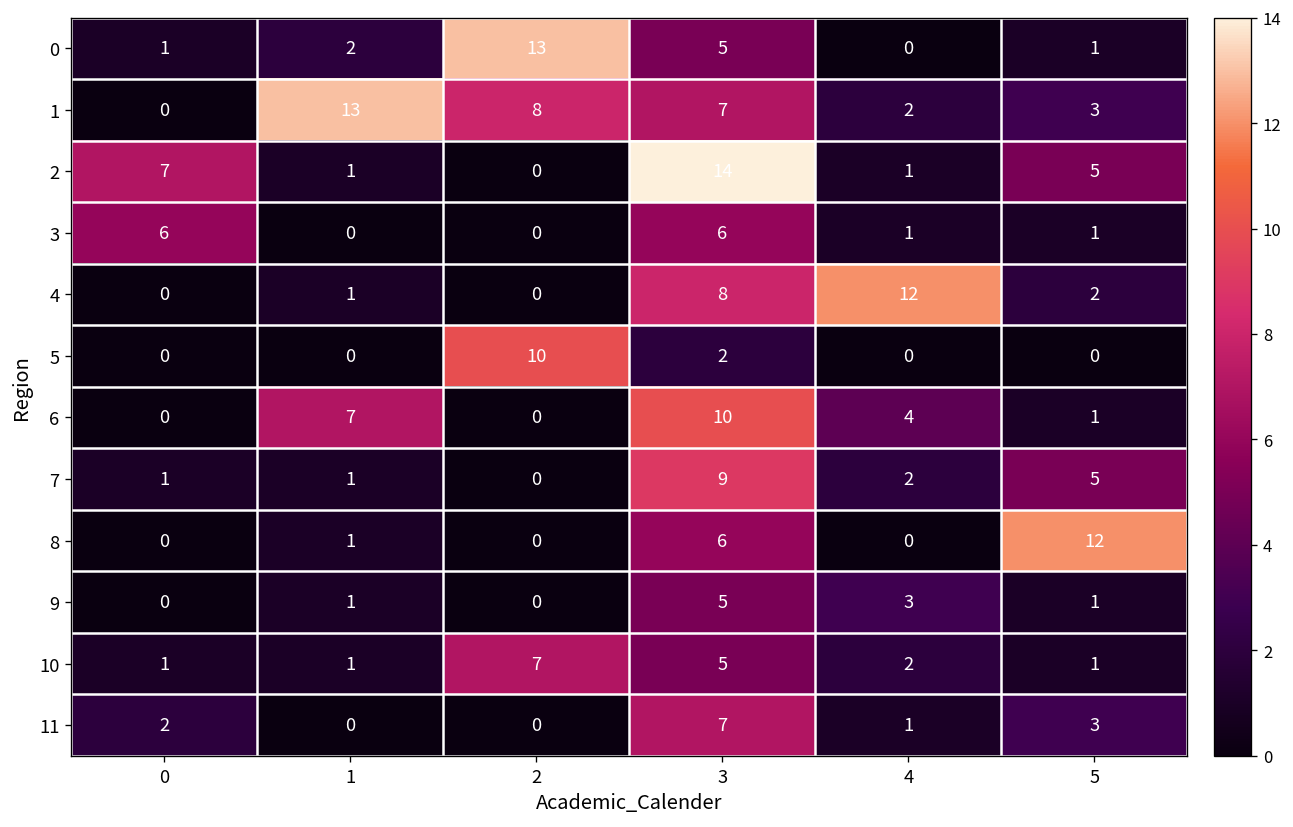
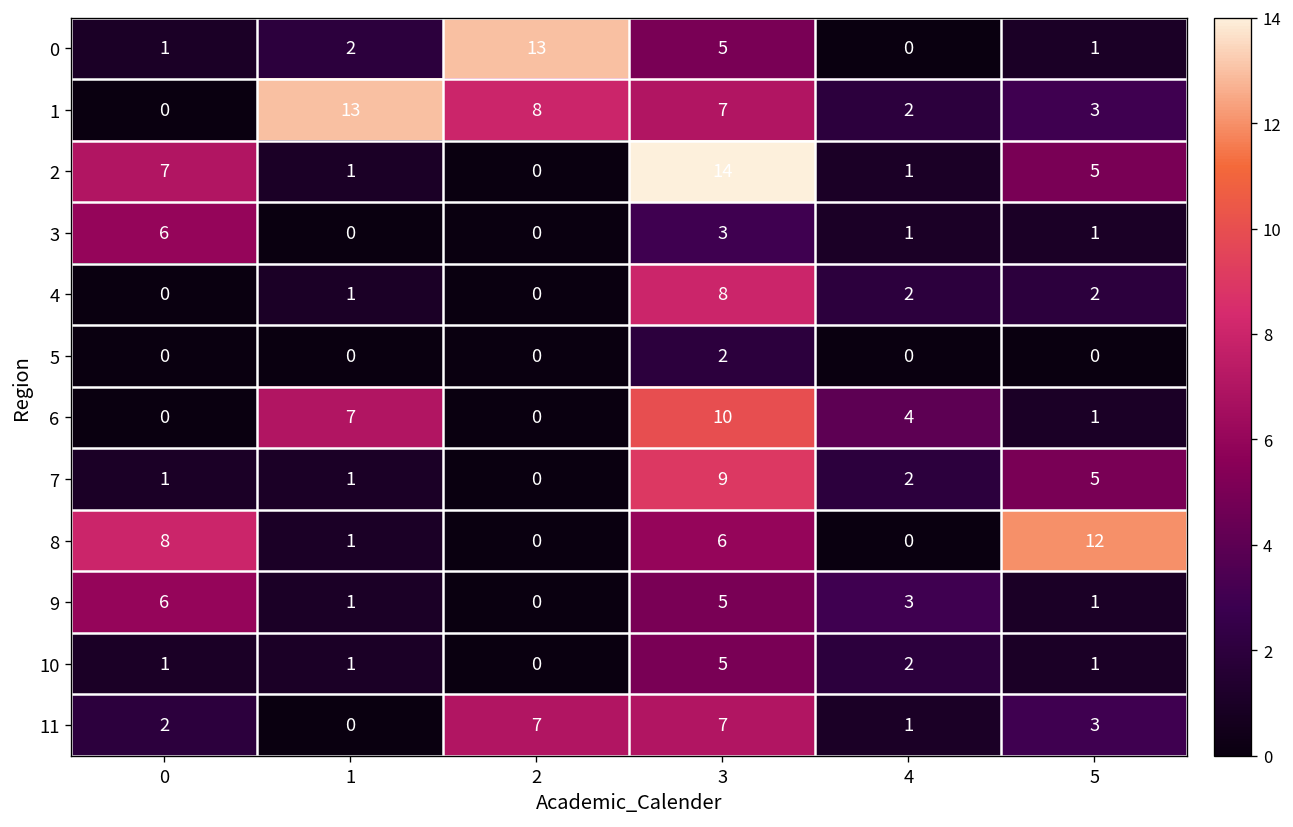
3, 3: 6 -> 3
4, 4: 12 -> 2
5, 2: 10 -> 0
8, 0: 0 -> 8
9, 0: 0 -> 6
10, 2: 7 -> 0
11, 2: 0 -> 7
